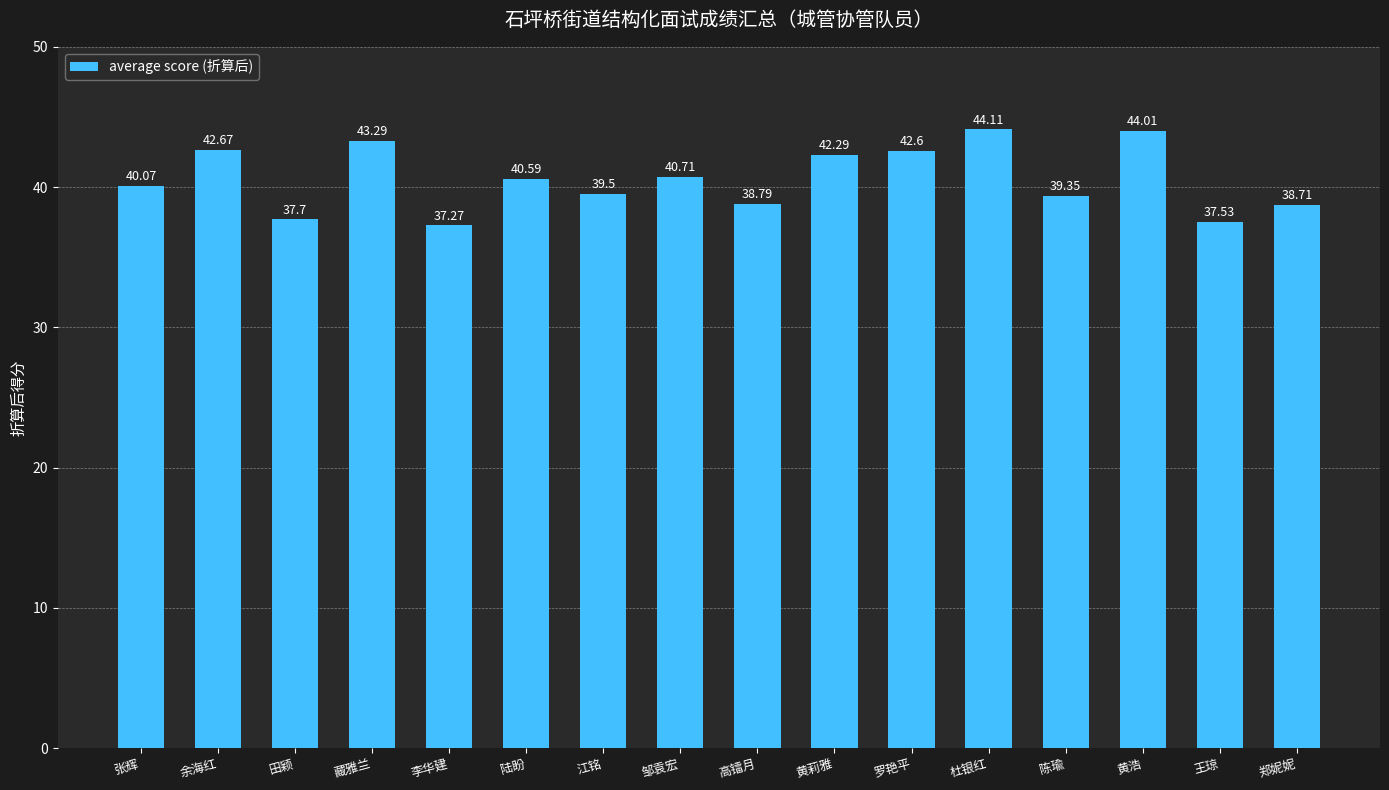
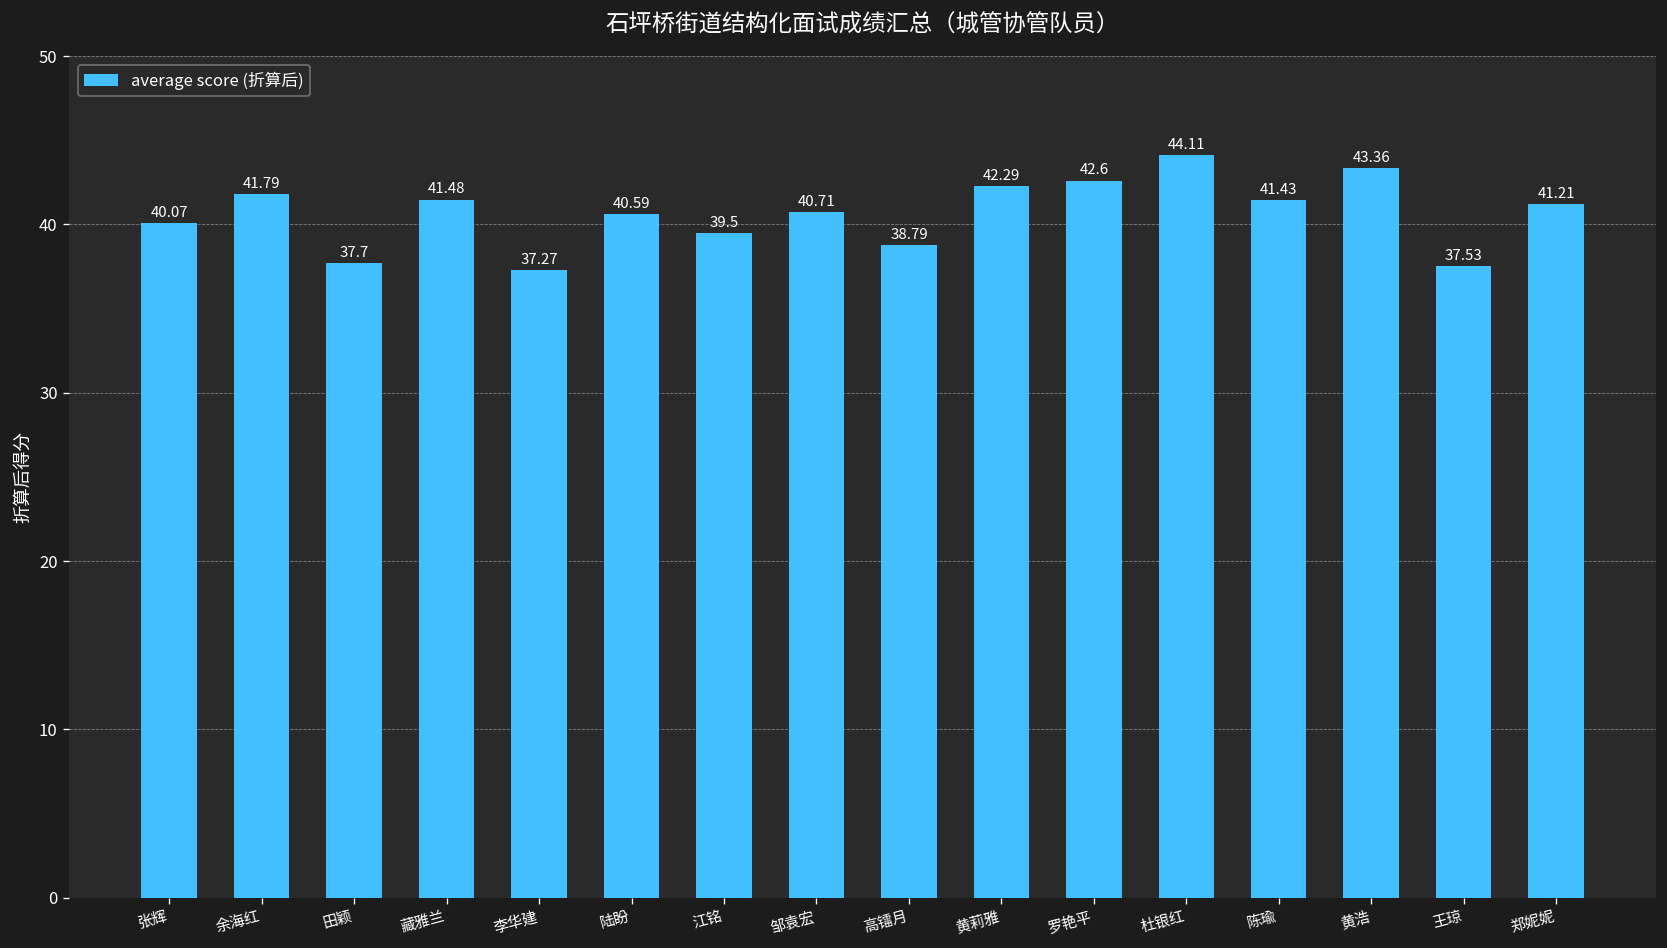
余海红: 42.67 -> 41.79
藏雅兰: 43.29 -> 41.48
陈瑜: 39.35 -> 41.43
黄浩: 44.01 -> 43.36
郑妮妮: 38.71 -> 41.21
